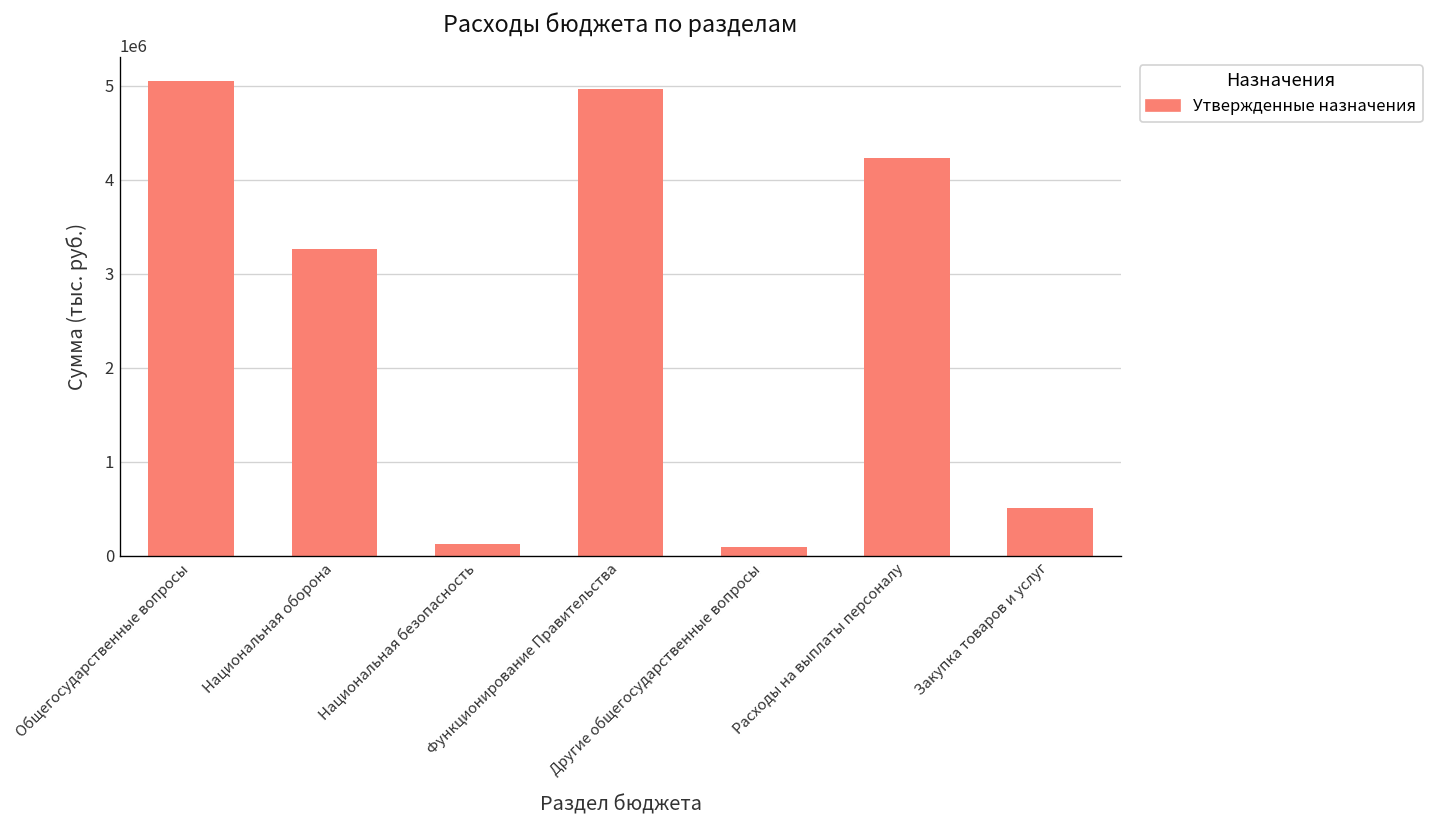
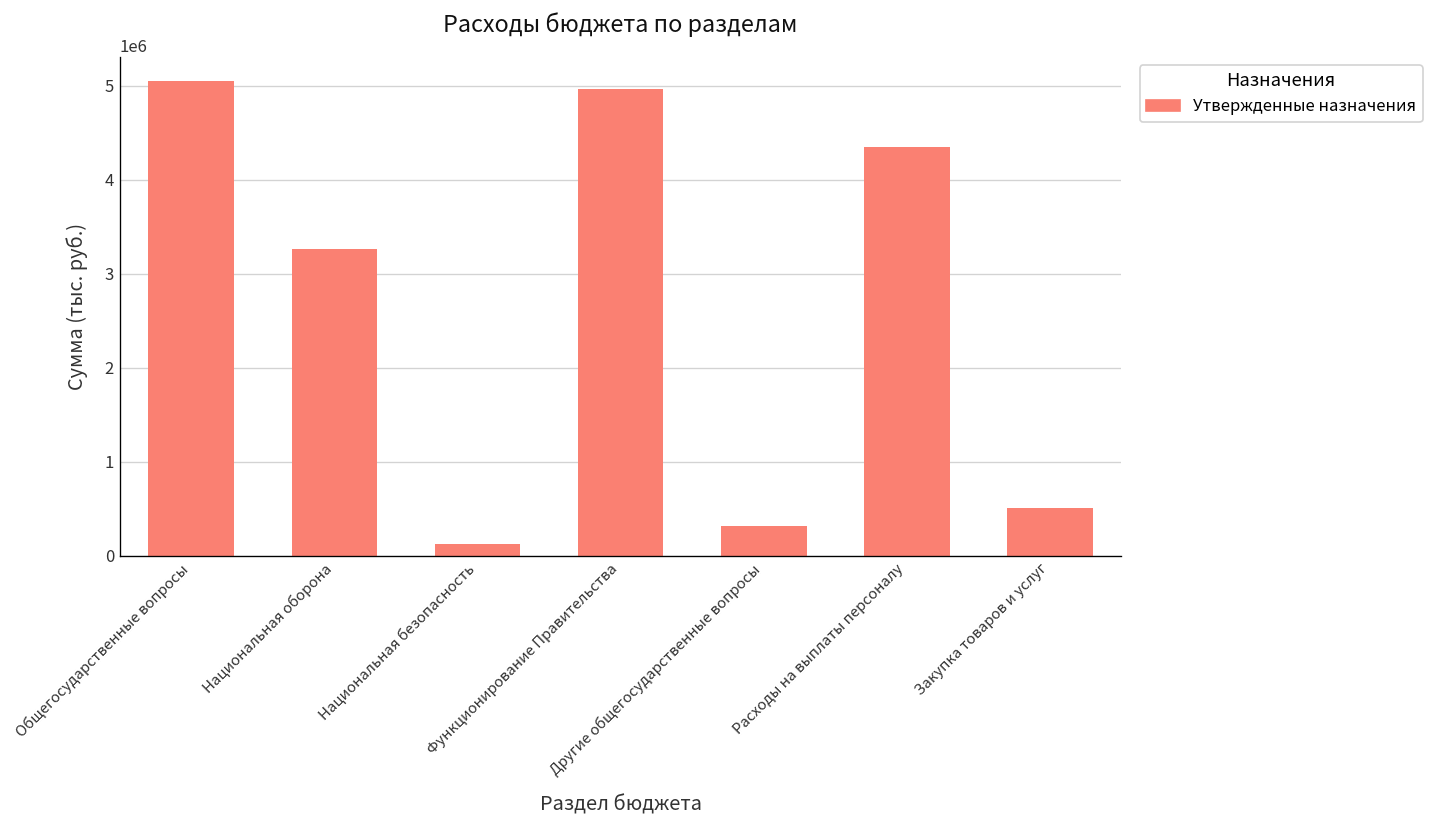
Другие общегосударственные вопросы: 100000 -> 300000
Расходы на выплаты персоналу: 4200000 -> 4300000
